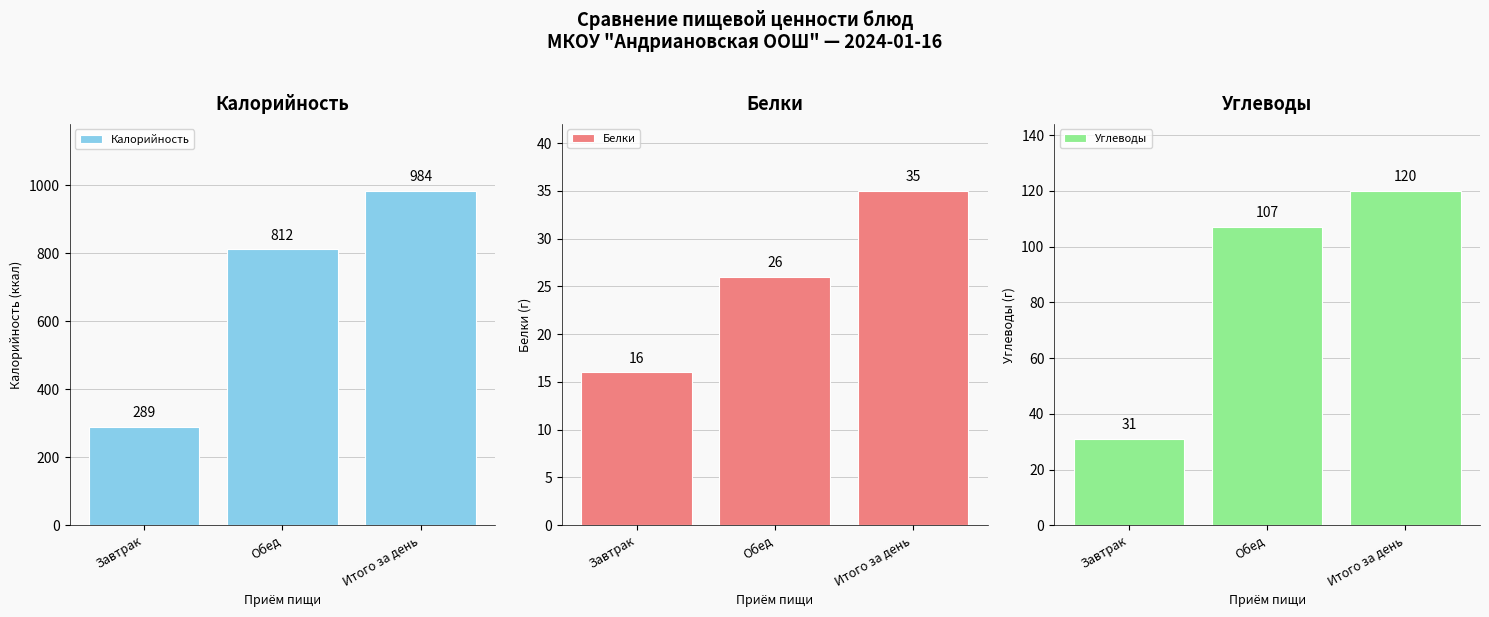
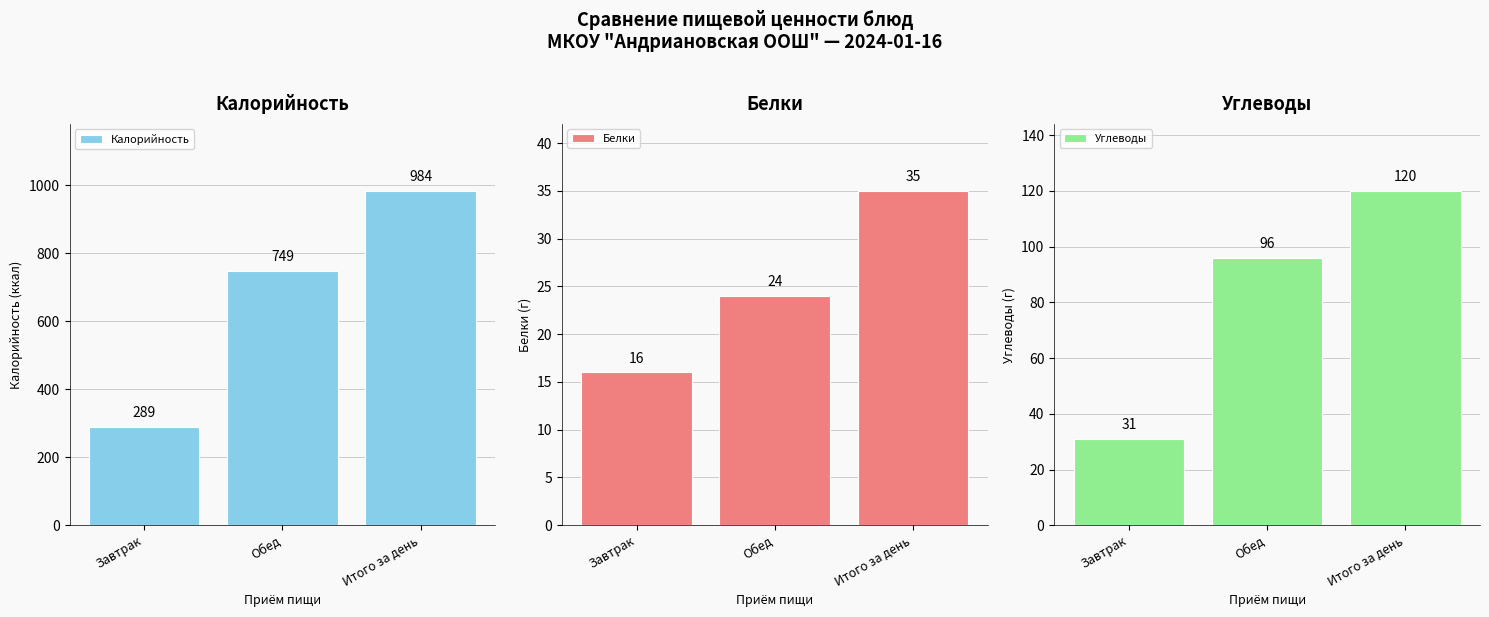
Калорийность, Обед: 812 -> 749
Белки, Обед: 26 -> 24
Углеводы, Обед: 107 -> 96
